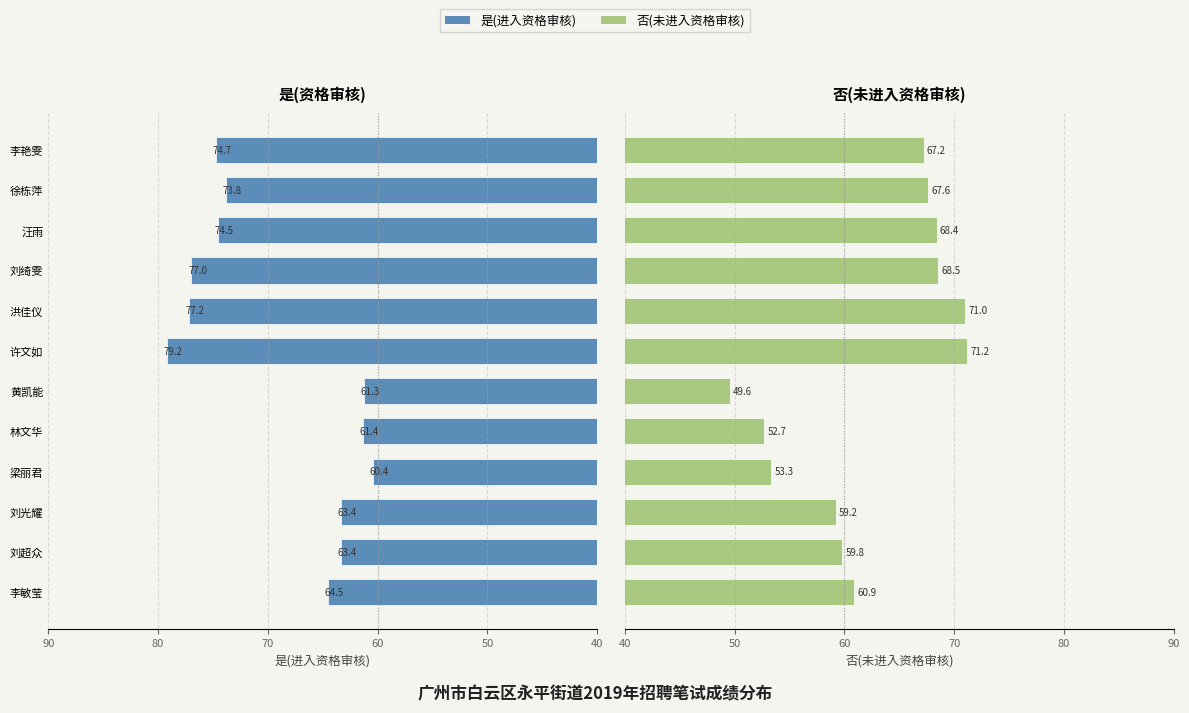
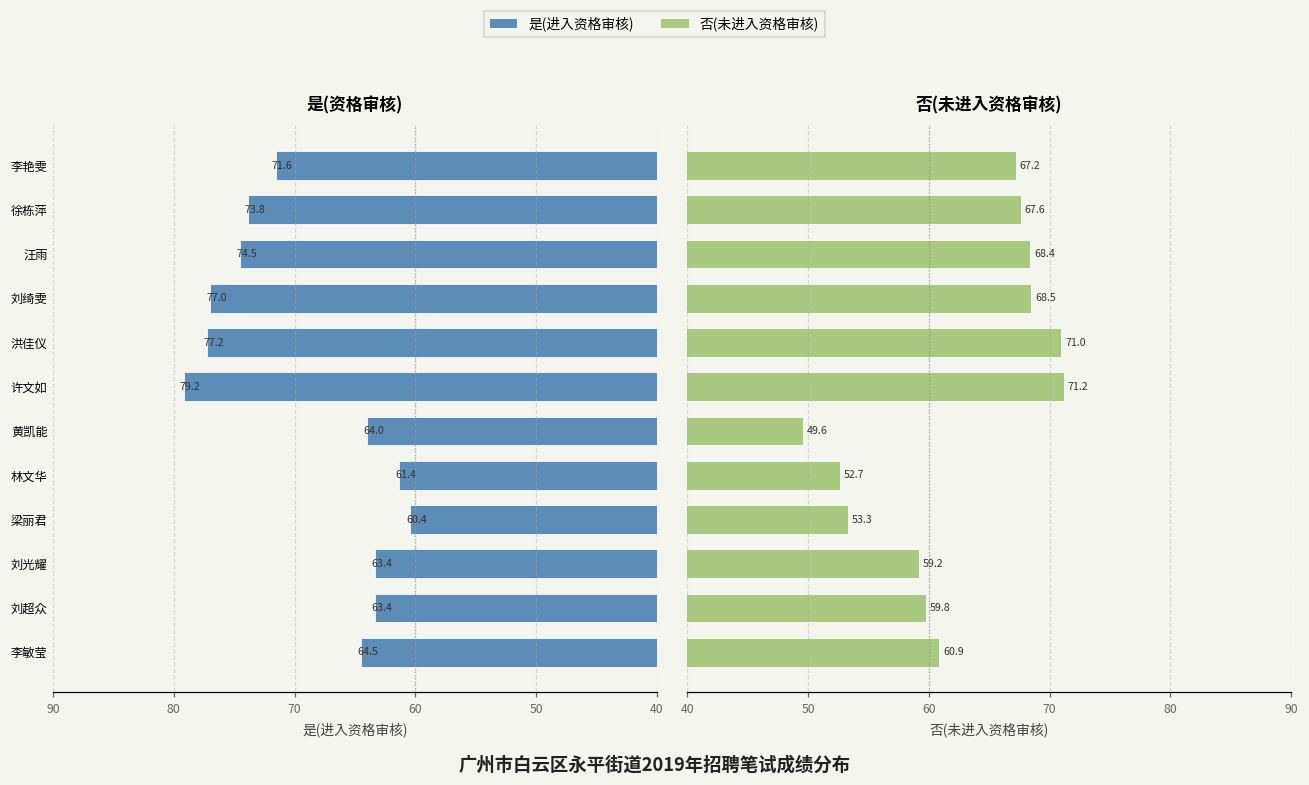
是(资格审核), 李艳雯: 74.7 -> 71.6
是(资格审核), 黄凯能: 61.3 -> 64.0
